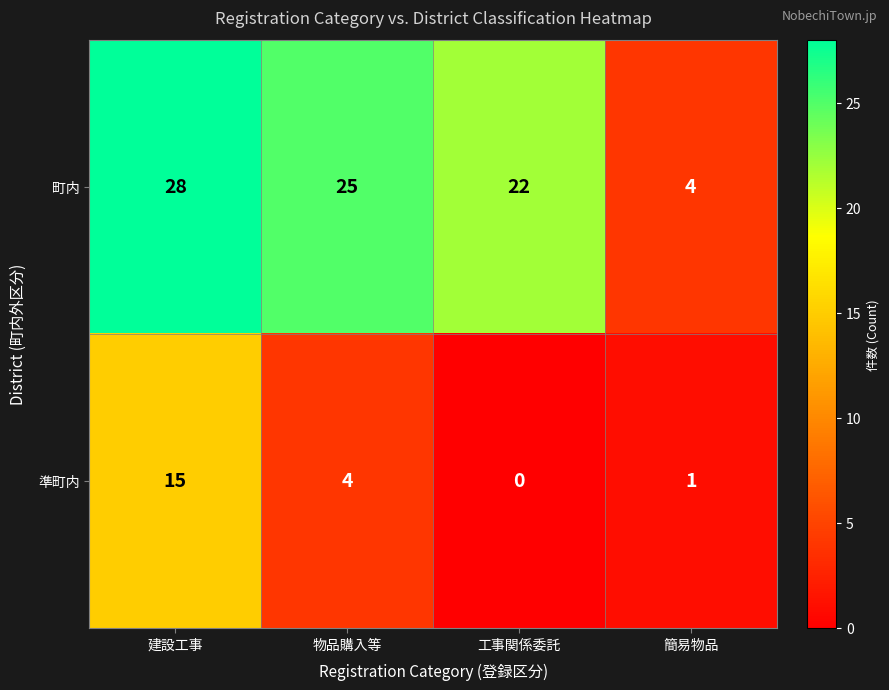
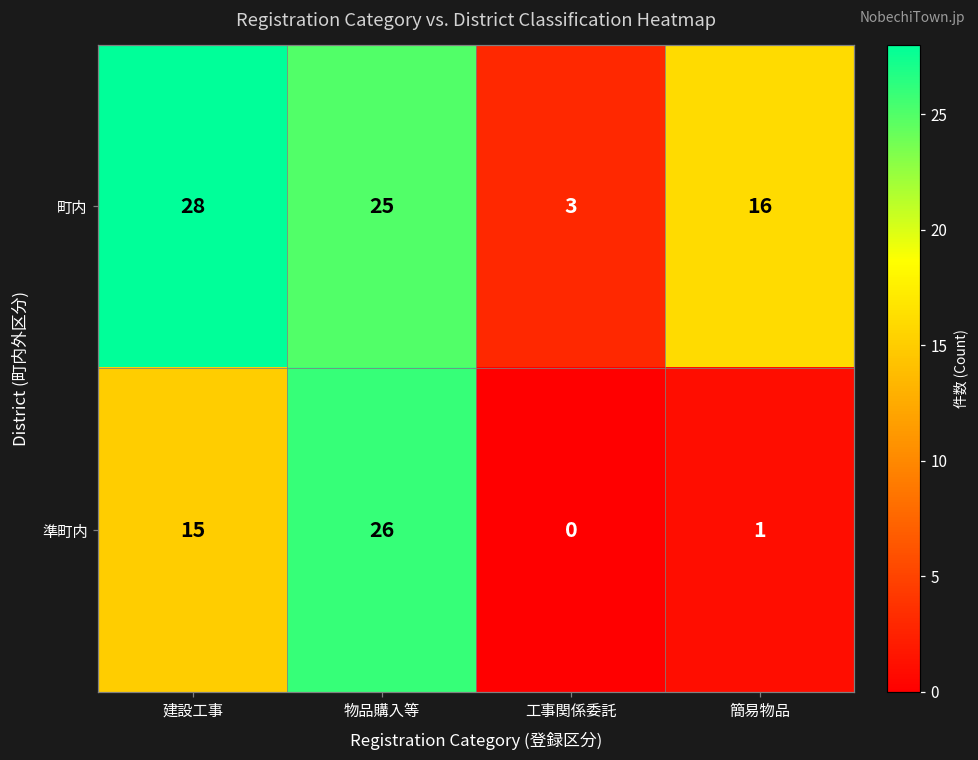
町内, 工事関係委託: 22 -> 3
町内, 簡易物品: 4 -> 16
準町内, 物品購入等: 4 -> 26
